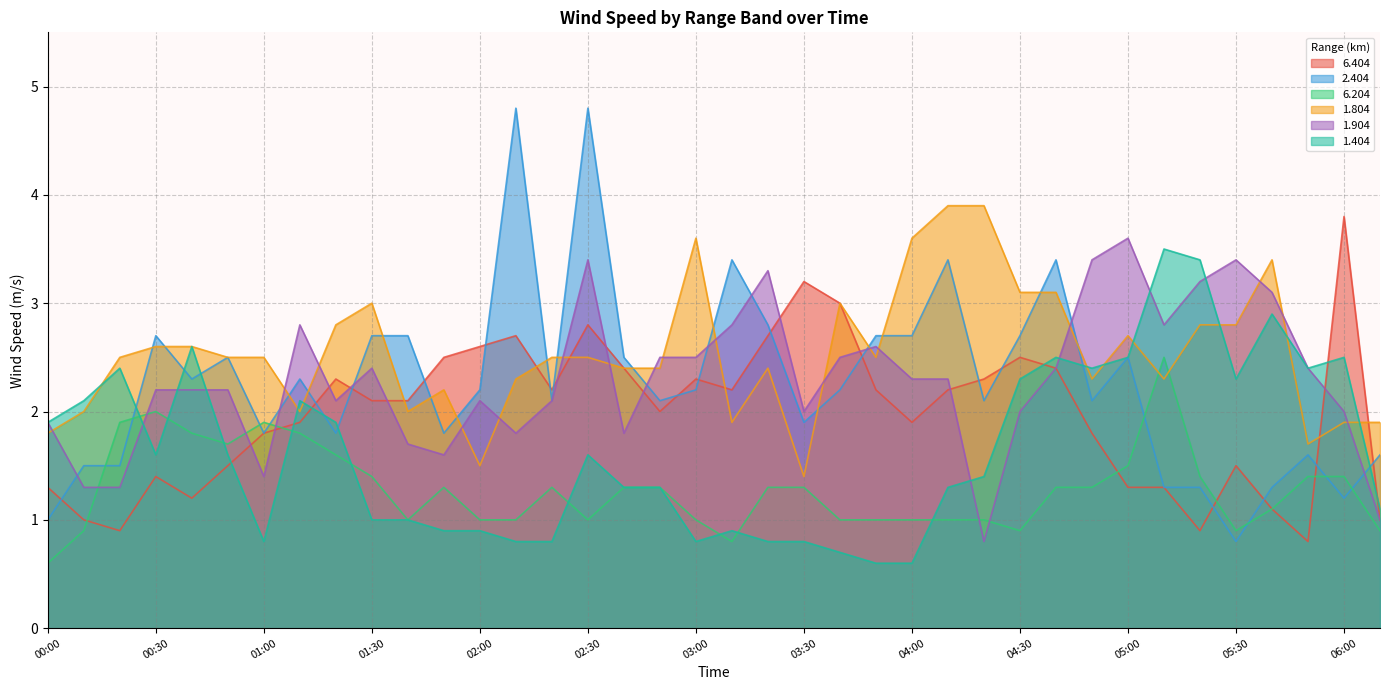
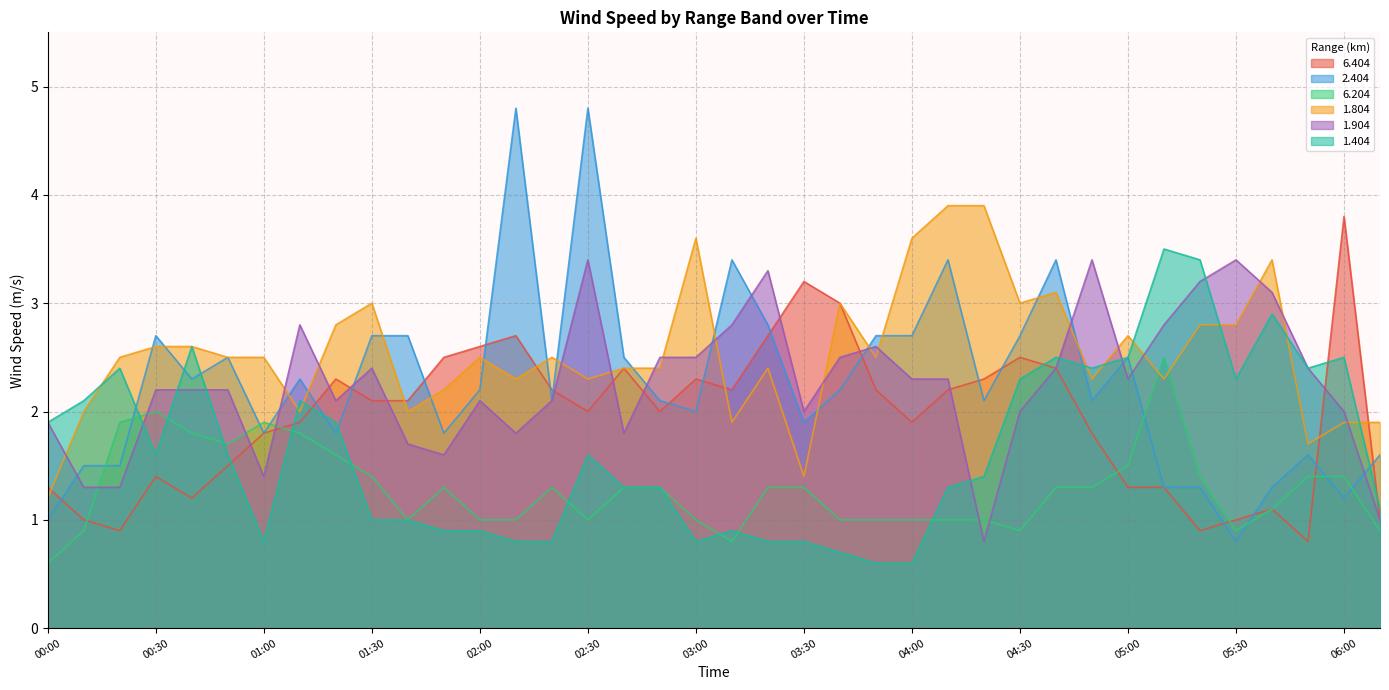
1.804, 00:00: 1.8 -> 1.2
1.804, 02:00: 1.5 -> 2.5
6.404, 02:30: 2.8 -> 2.0
1.804, 02:30: 2.5 -> 2.3
2.404, 03:00: 2.2 -> 2.0
1.804, 04:30: 3.1 -> 3.0
1.904, 05:00: 3.6 -> 2.3
6.404, 05:30: 1.5 -> 1.0
